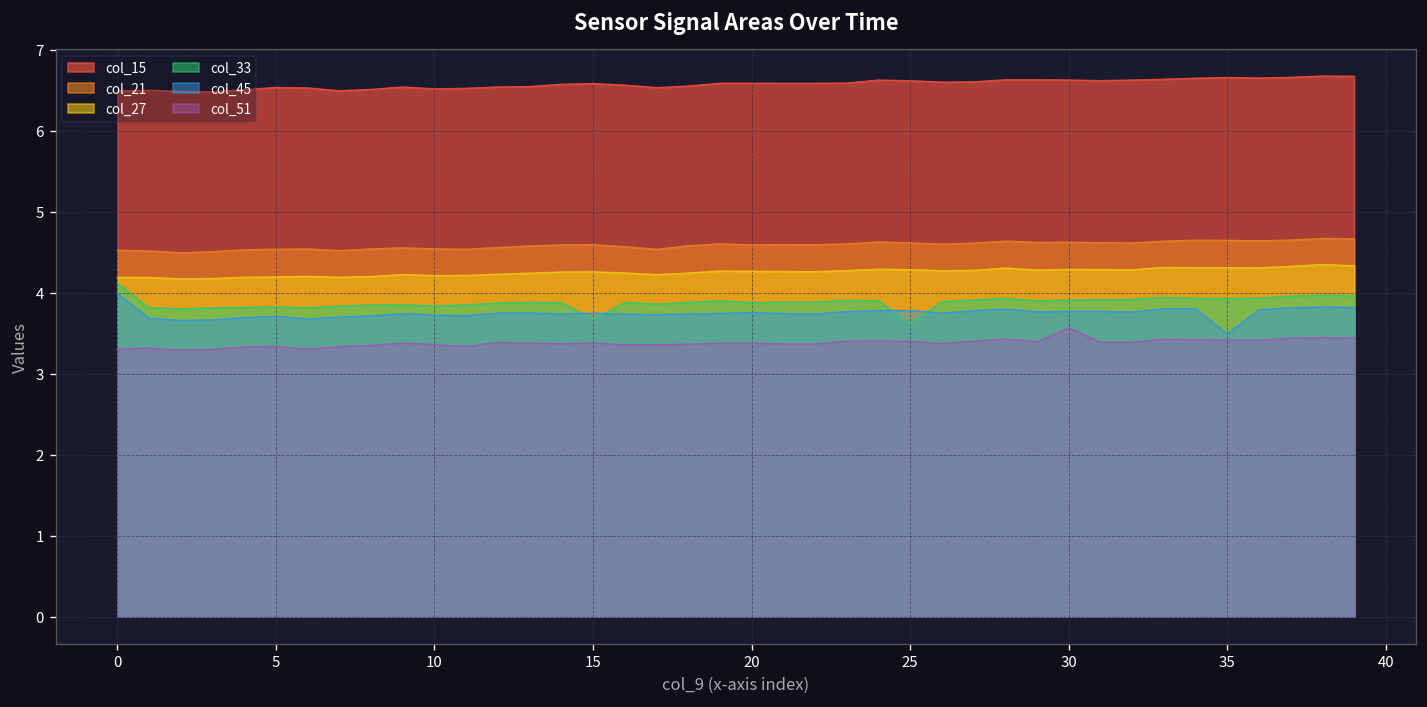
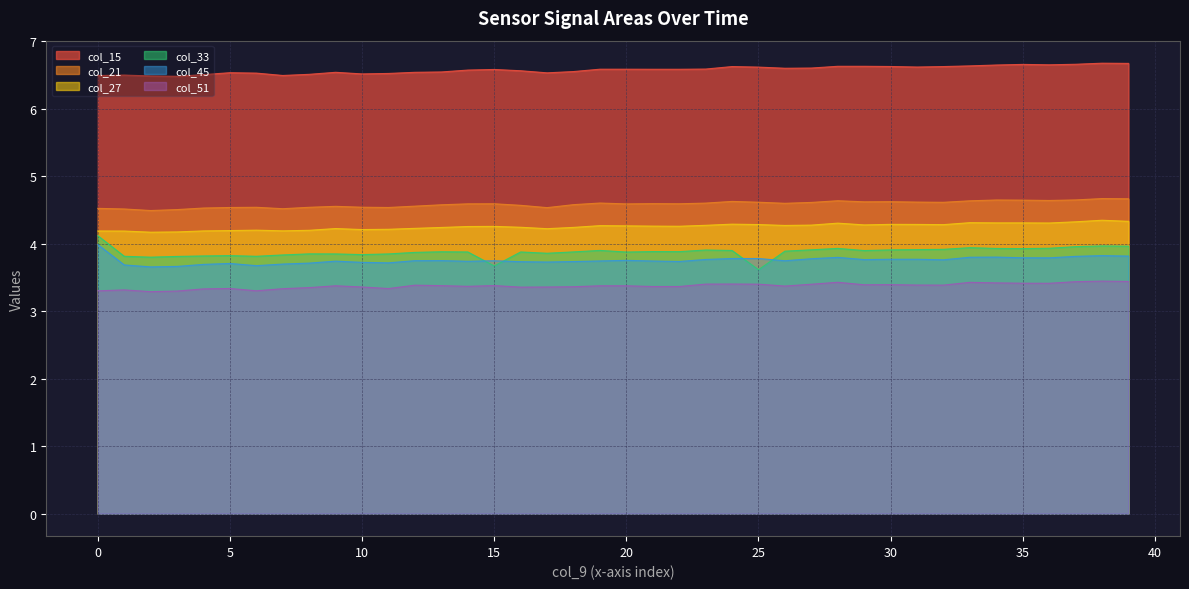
col_51, 30: 3.6 -> 3.4
col_45, 35: 3.5 -> 3.8
